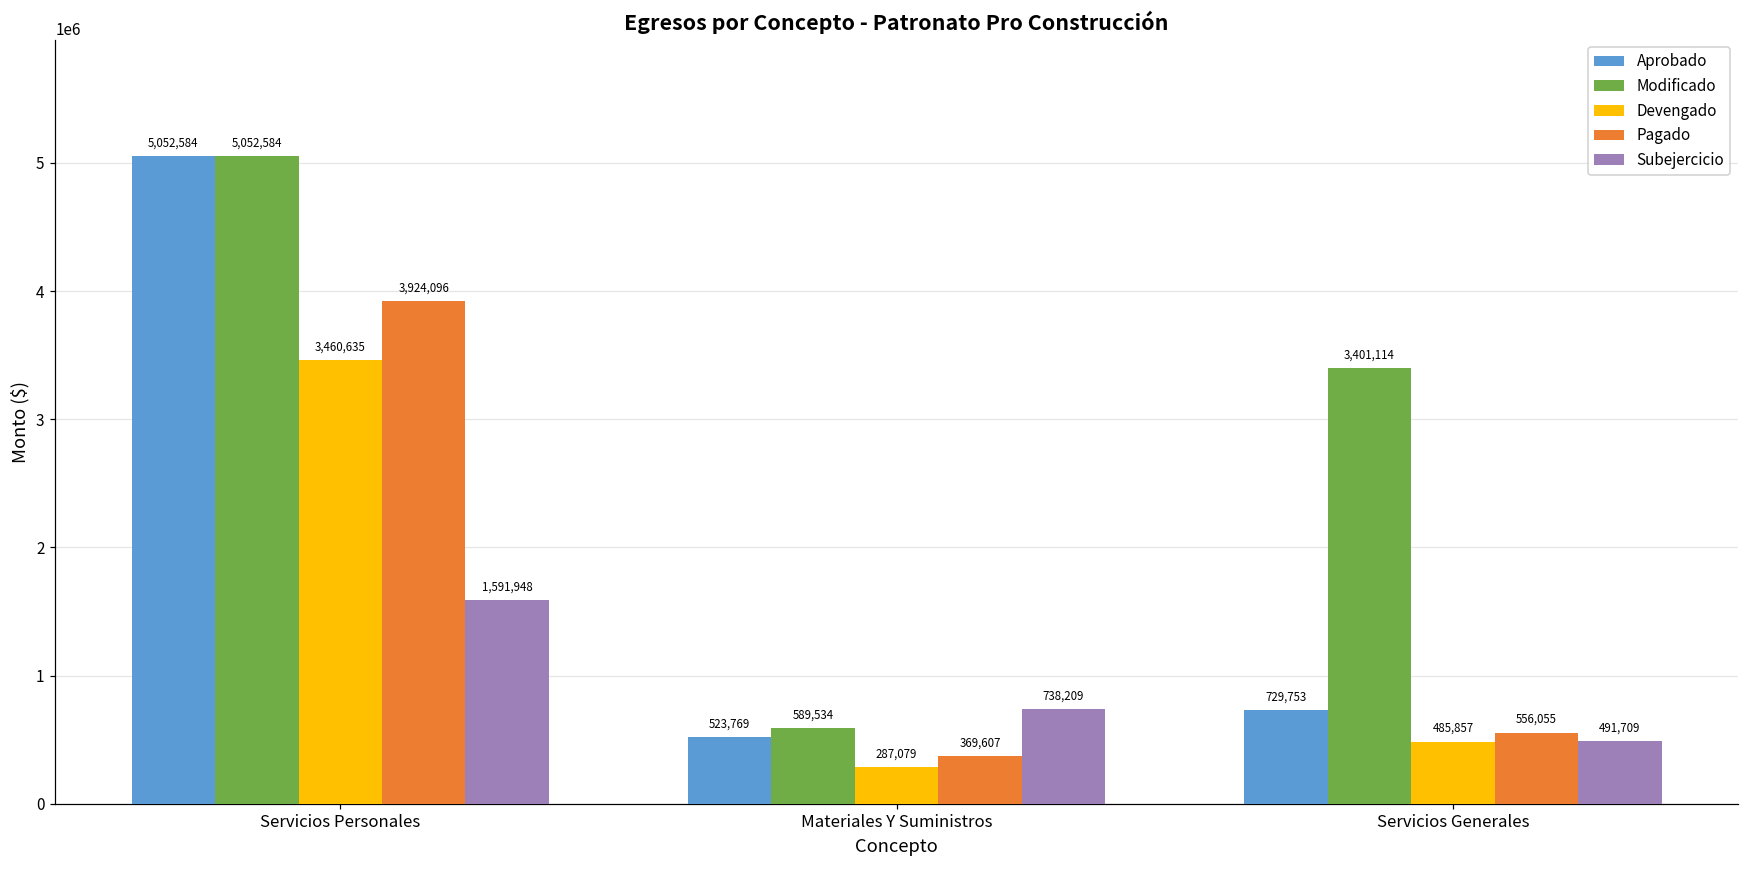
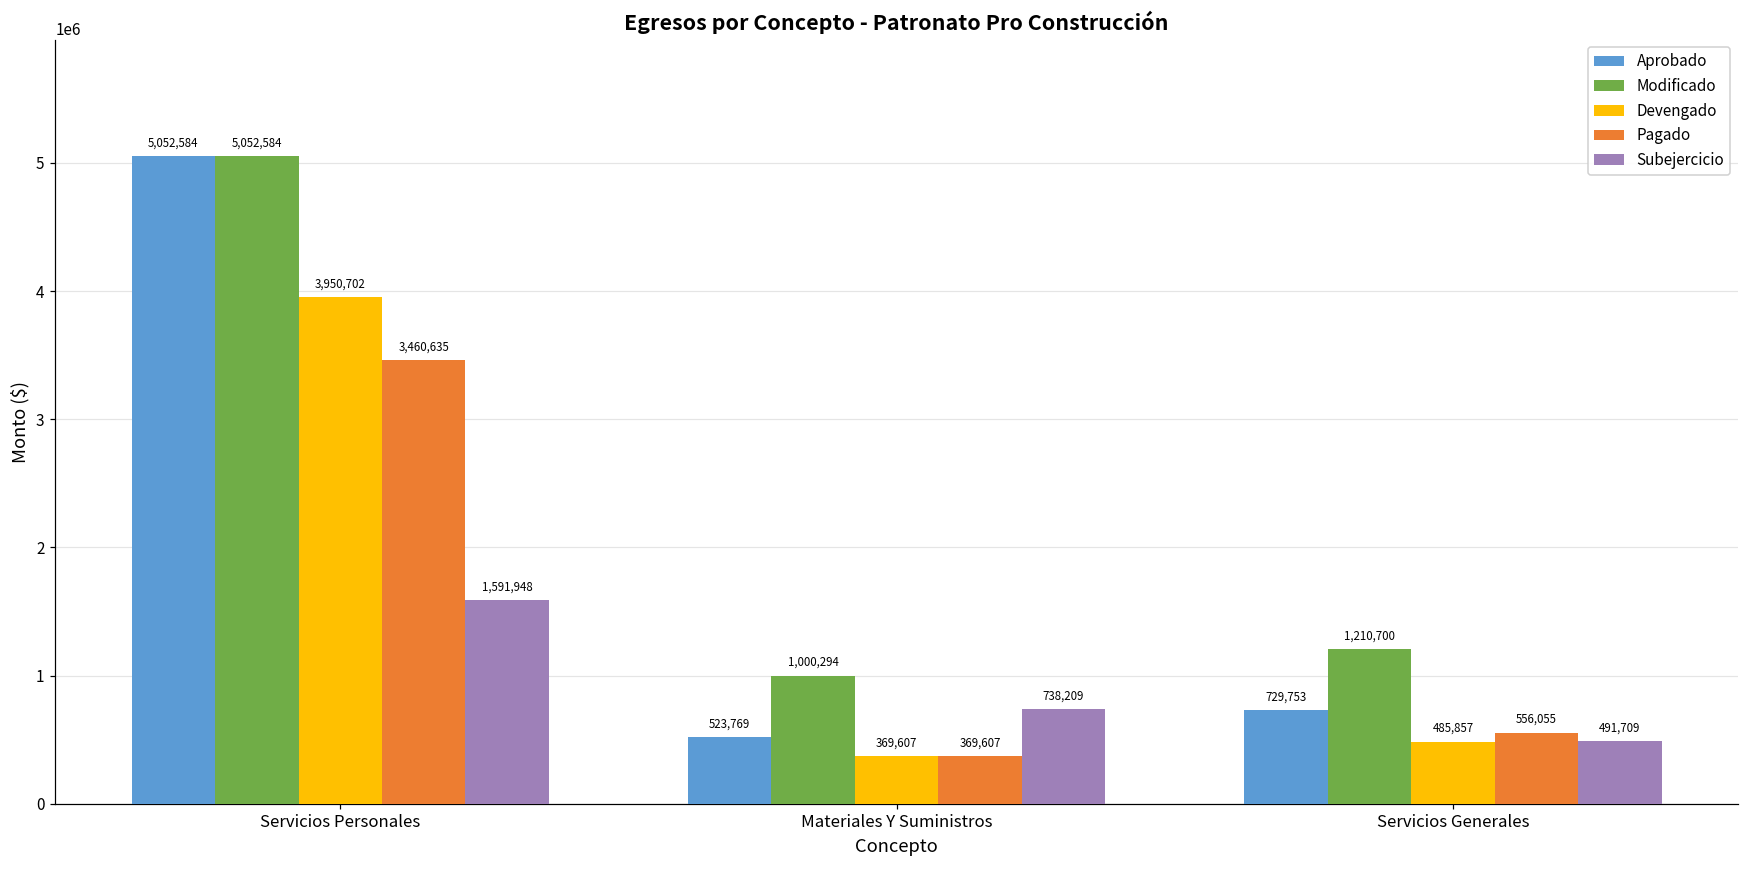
Devengado, Servicios Personales: 3,460,635 -> 3,950,702
Pagado, Servicios Personales: 3,924,096 -> 3,460,635
Modificado, Materiales Y Suministros: 589,534 -> 1,000,294
Devengado, Materiales Y Suministros: 287,079 -> 369,607
Modificado, Servicios Generales: 3,401,114 -> 1,210,700
